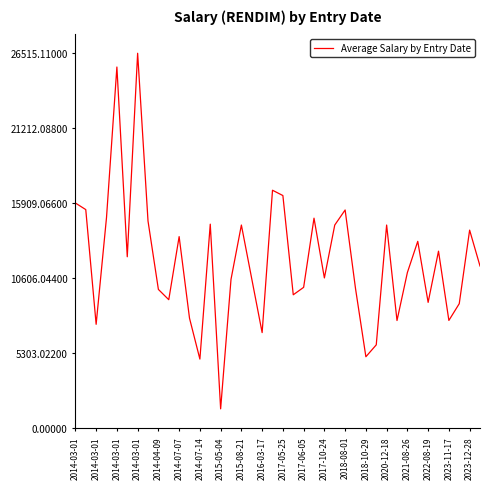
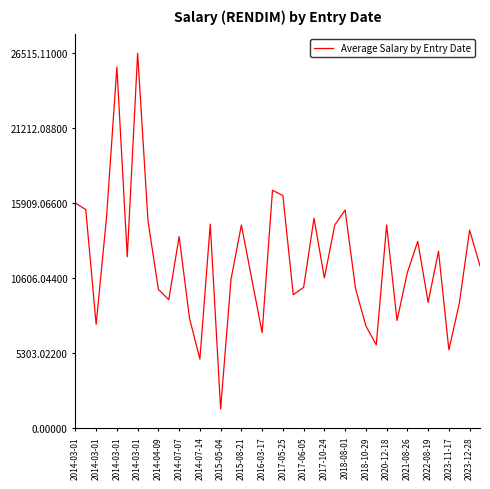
2018-10-29: 5100 -> 7300
2023-11-17: 7600 -> 5600
